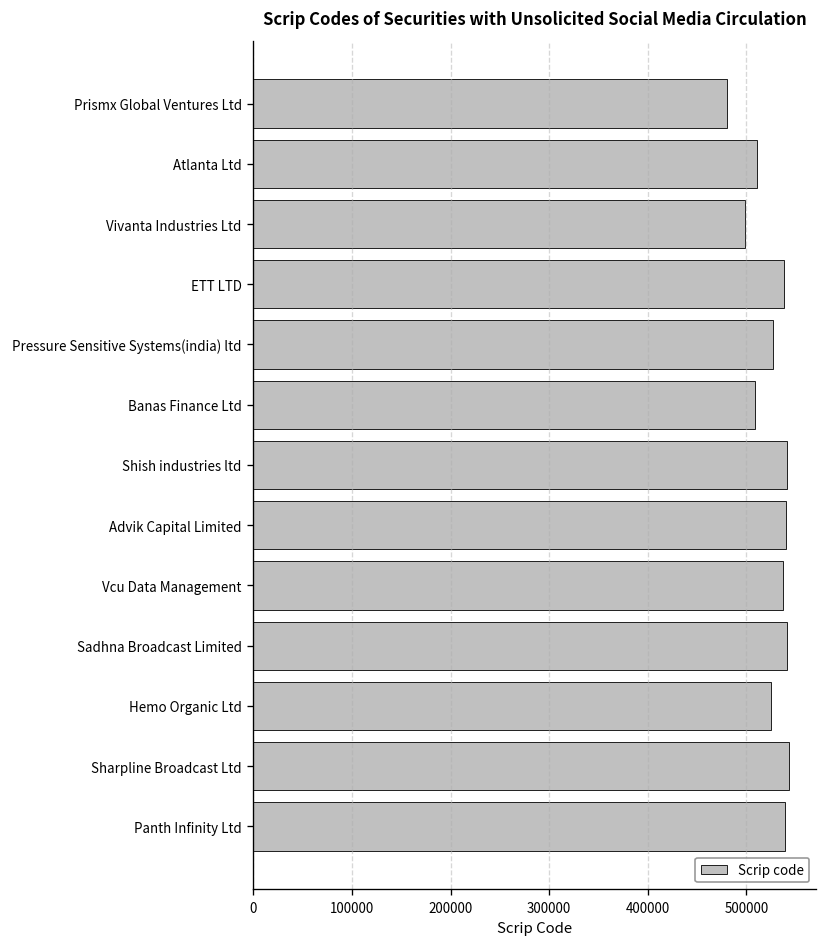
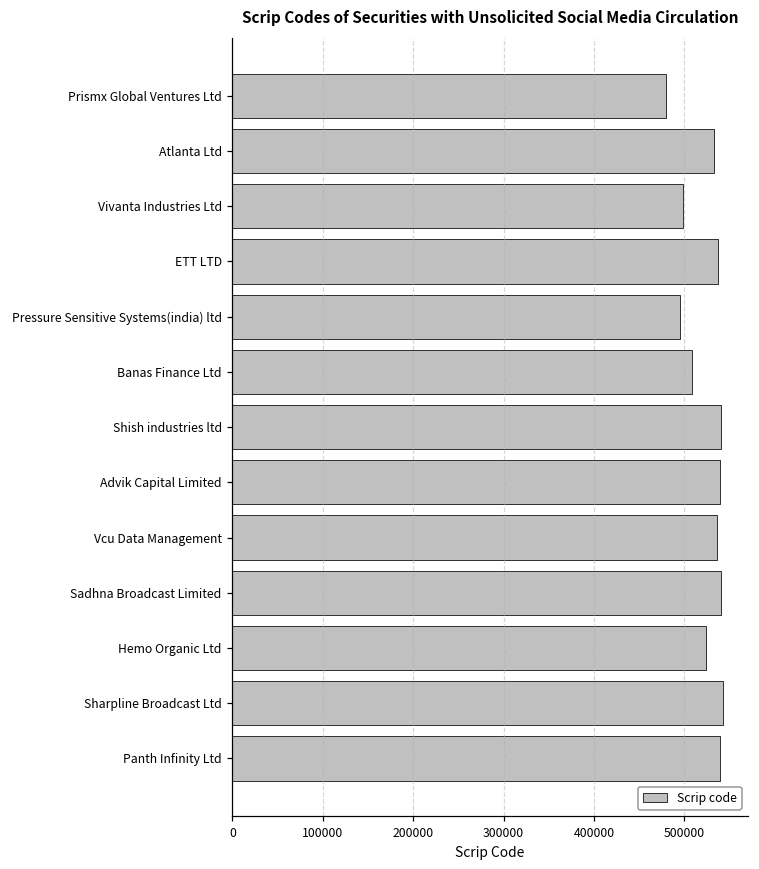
Atlanta Ltd: 510000 -> 530000
Pressure Sensitive Systems(india) ltd: 530000 -> 490000
